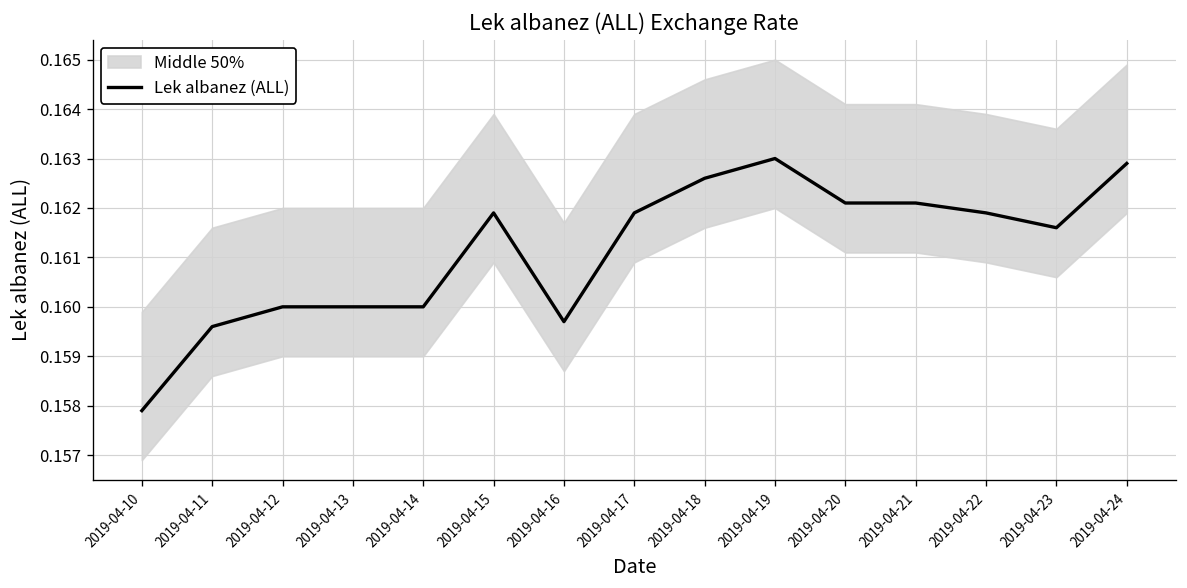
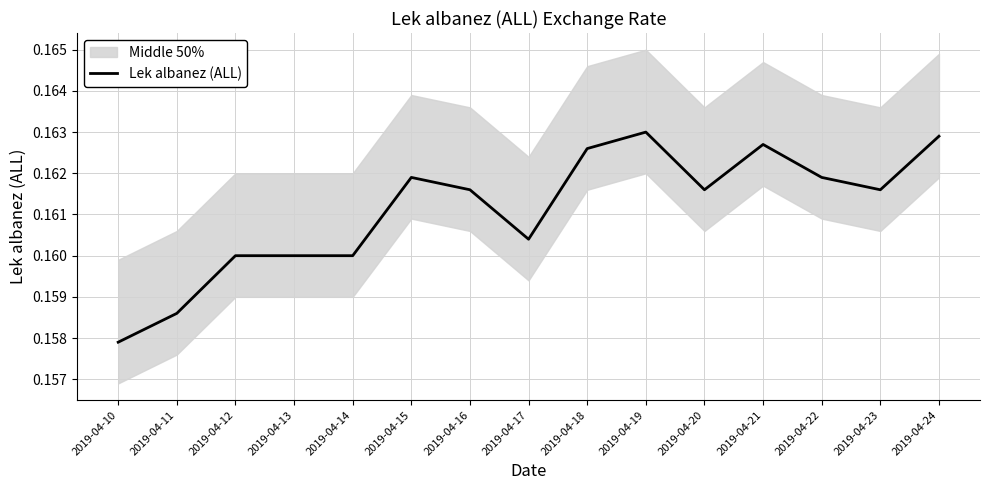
Lek albanez (ALL), 2019-04-11: 0.1596 -> 0.1586
Lek albanez (ALL), 2019-04-16: 0.1597 -> 0.1616
Lek albanez (ALL), 2019-04-17: 0.1619 -> 0.1604
Lek albanez (ALL), 2019-04-20: 0.1621 -> 0.1616
Lek albanez (ALL), 2019-04-21: 0.1621 -> 0.1627
